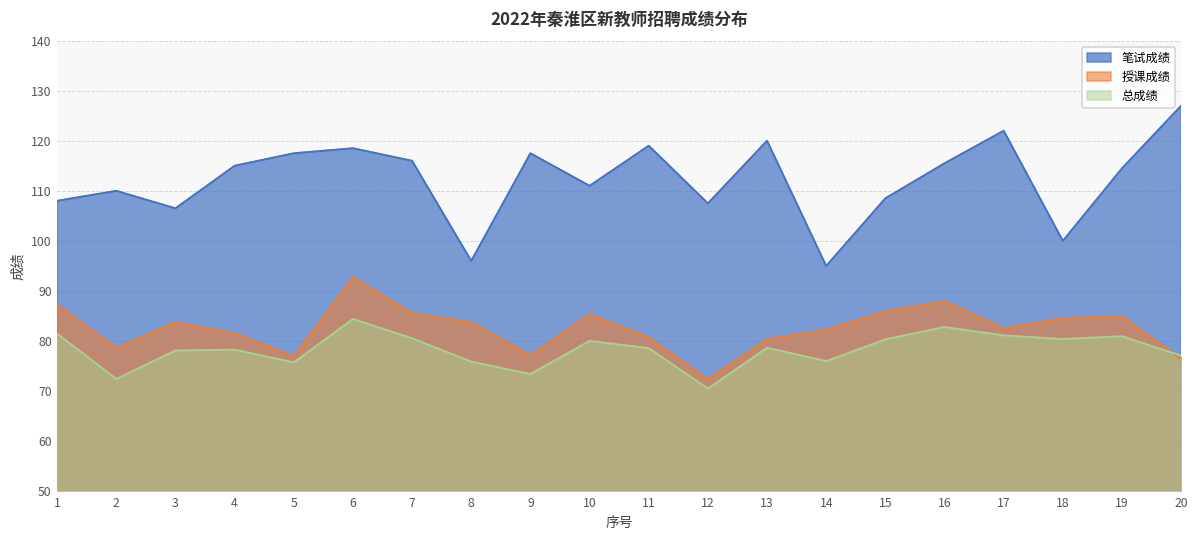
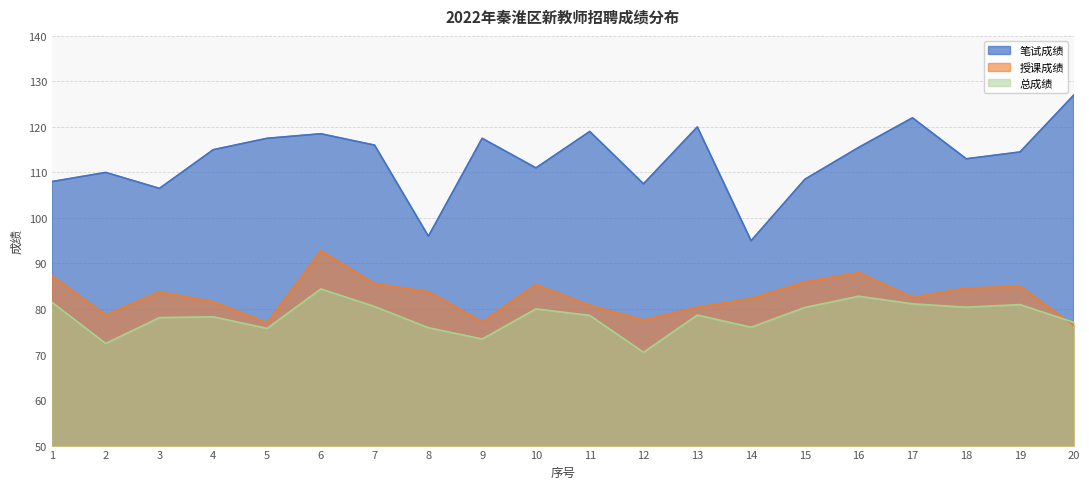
授课成绩, 12: 72 -> 78
笔试成绩, 18: 100 -> 113
